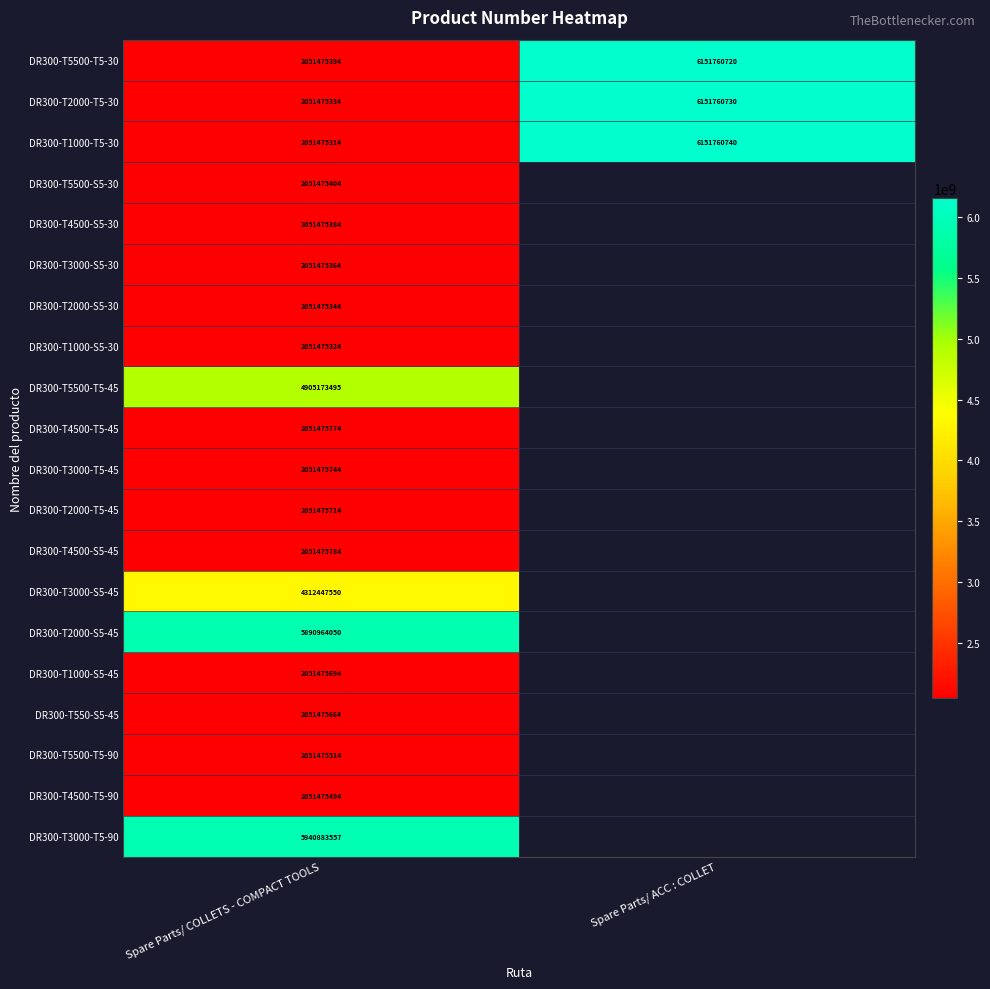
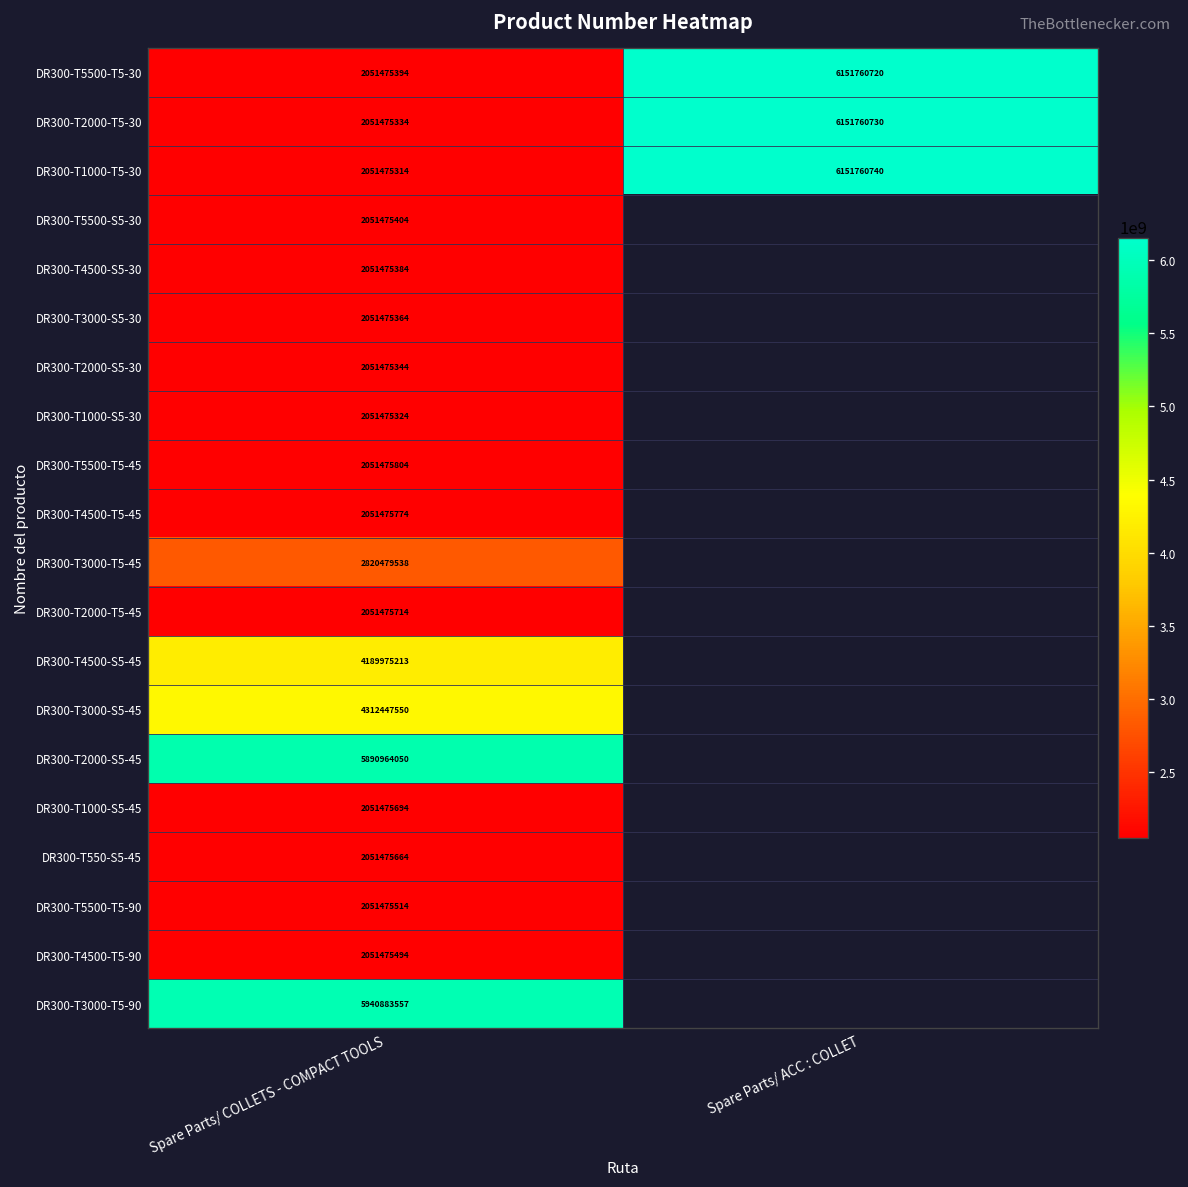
DR300-T5500-T5-45, Spare Parts/ COLLETS - COMPACT TOOLS: 4905173495 -> 2051475804
DR300-T3000-T5-45, Spare Parts/ COLLETS - COMPACT TOOLS: 2051475744 -> 2820479538
DR300-T4500-S5-45, Spare Parts/ COLLETS - COMPACT TOOLS: 2051475784 -> 4189975213
